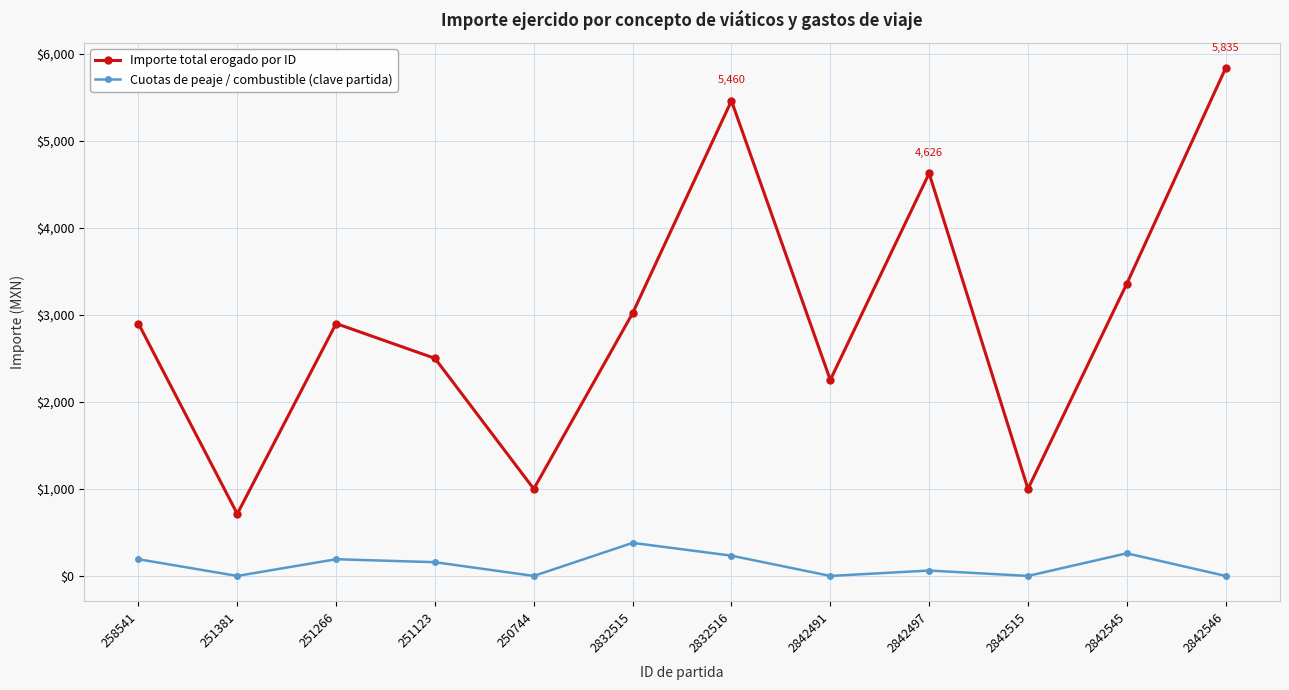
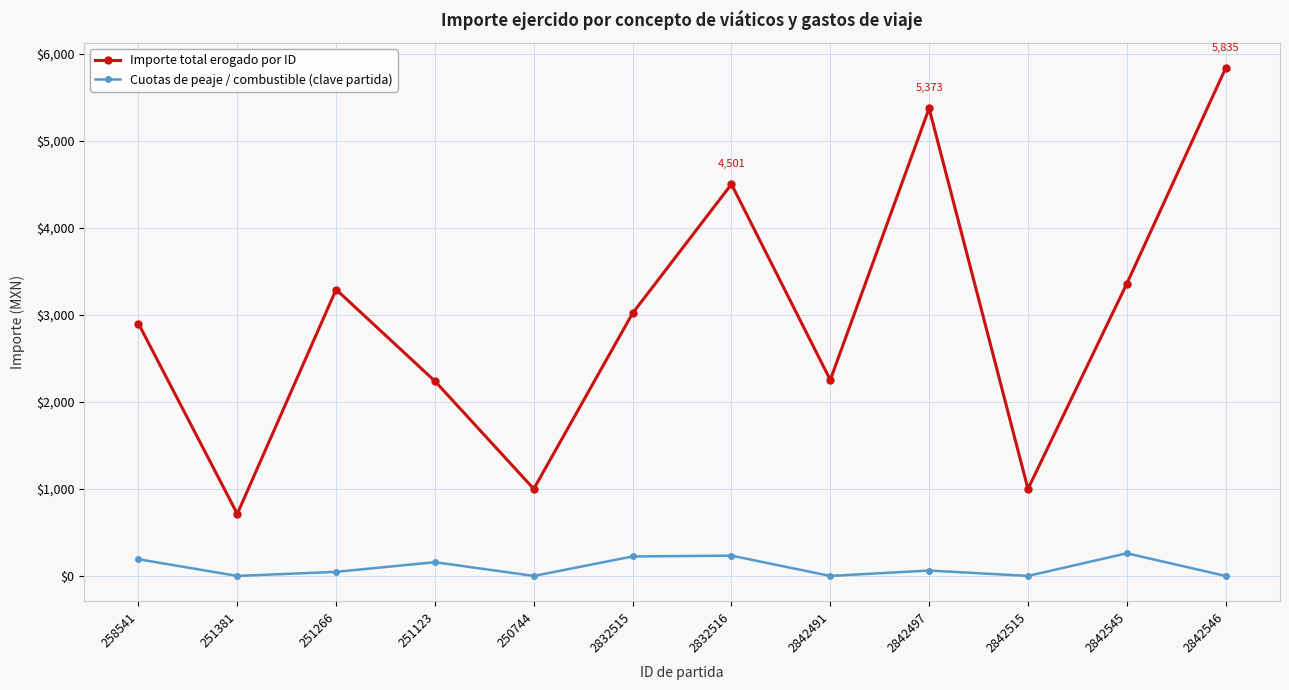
Importe total erogado por ID, 251266: $2,900 -> $3,300
Cuotas de peaje / combustible (clave partida), 251266: $200 -> $0
Importe total erogado por ID, 251123: $2,500 -> $2,200
Cuotas de peaje / combustible (clave partida), 2832515: $400 -> $200
Importe total erogado por ID, 2832516: 5,460 -> 4,501
Importe total erogado por ID, 2842497: 4,626 -> 5,373
